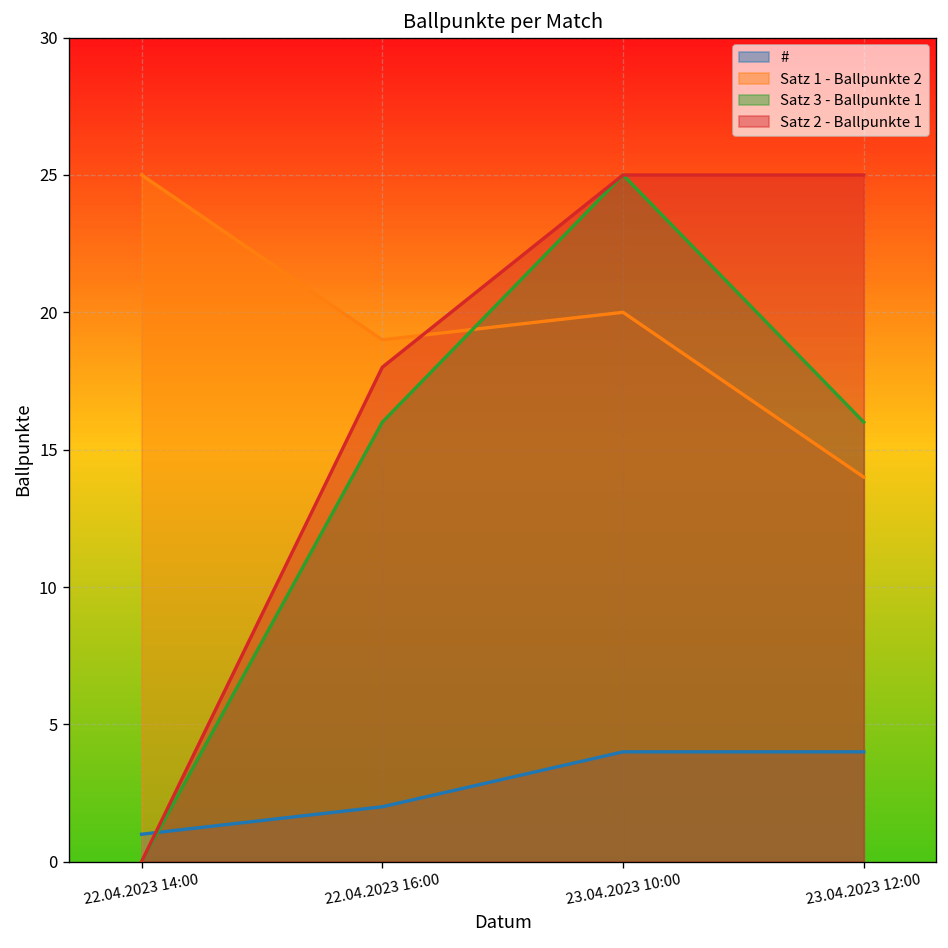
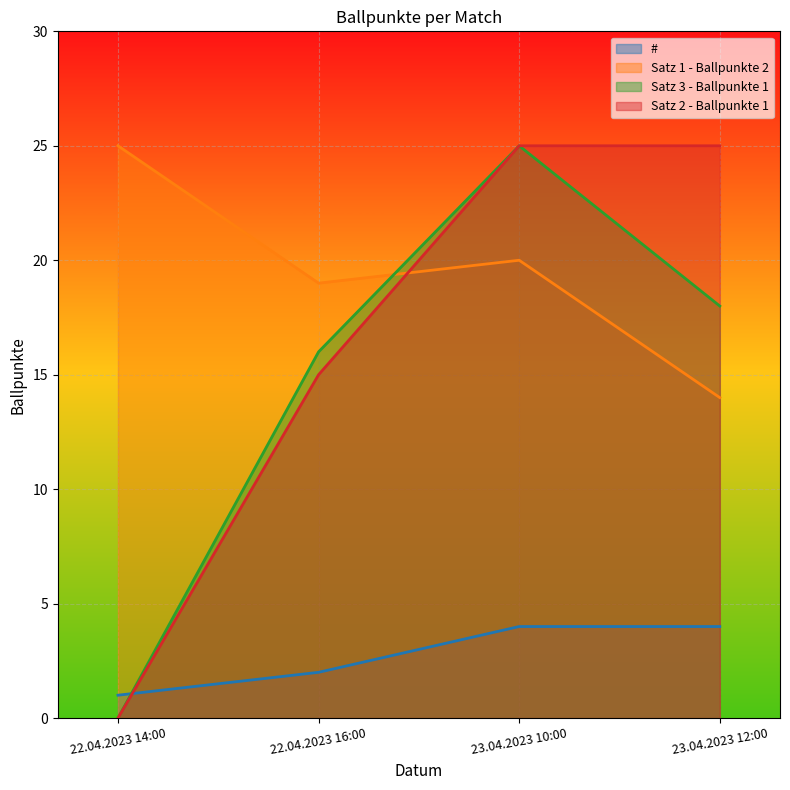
Satz 2 - Ballpunkte 1, 22.04.2023 16:00: 18 -> 15
Satz 3 - Ballpunkte 1, 23.04.2023 12:00: 16 -> 18
